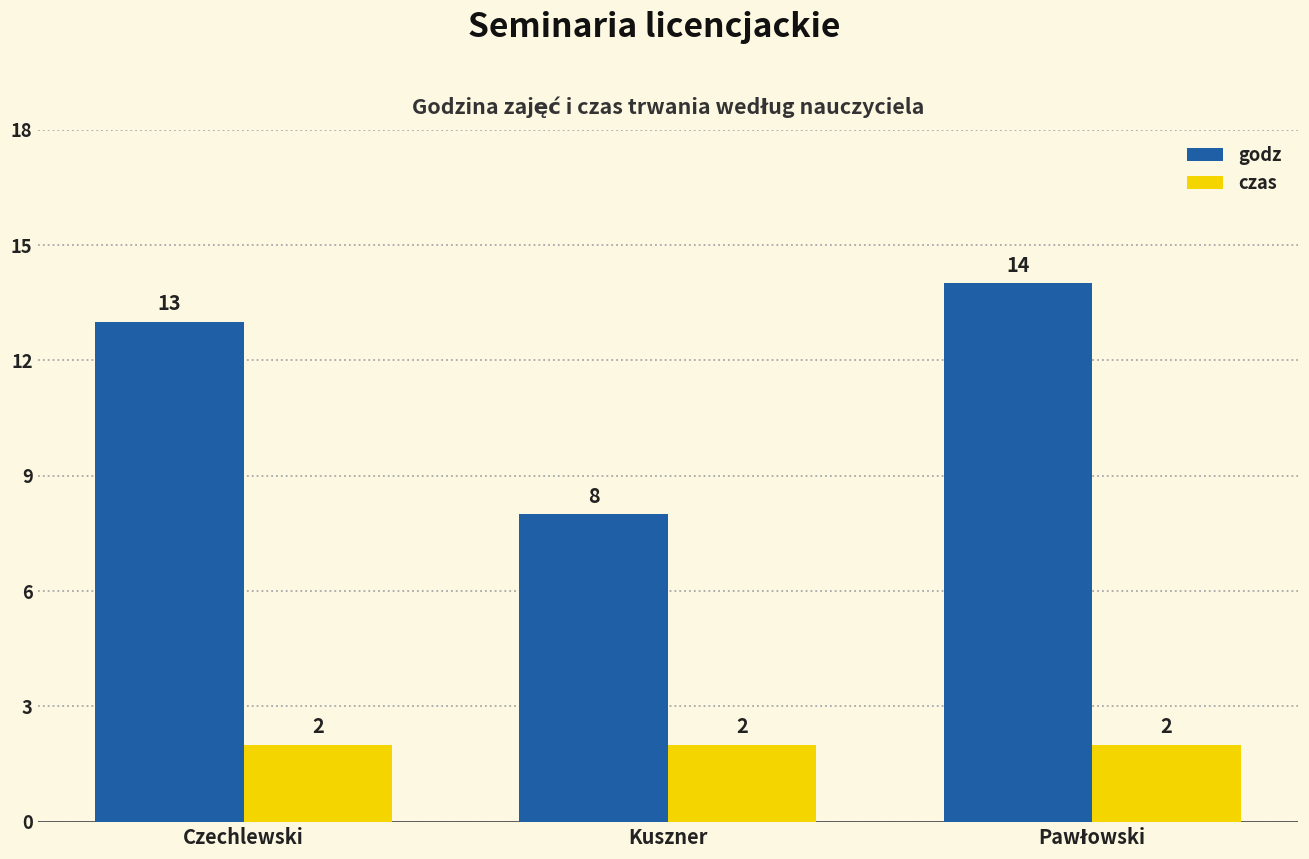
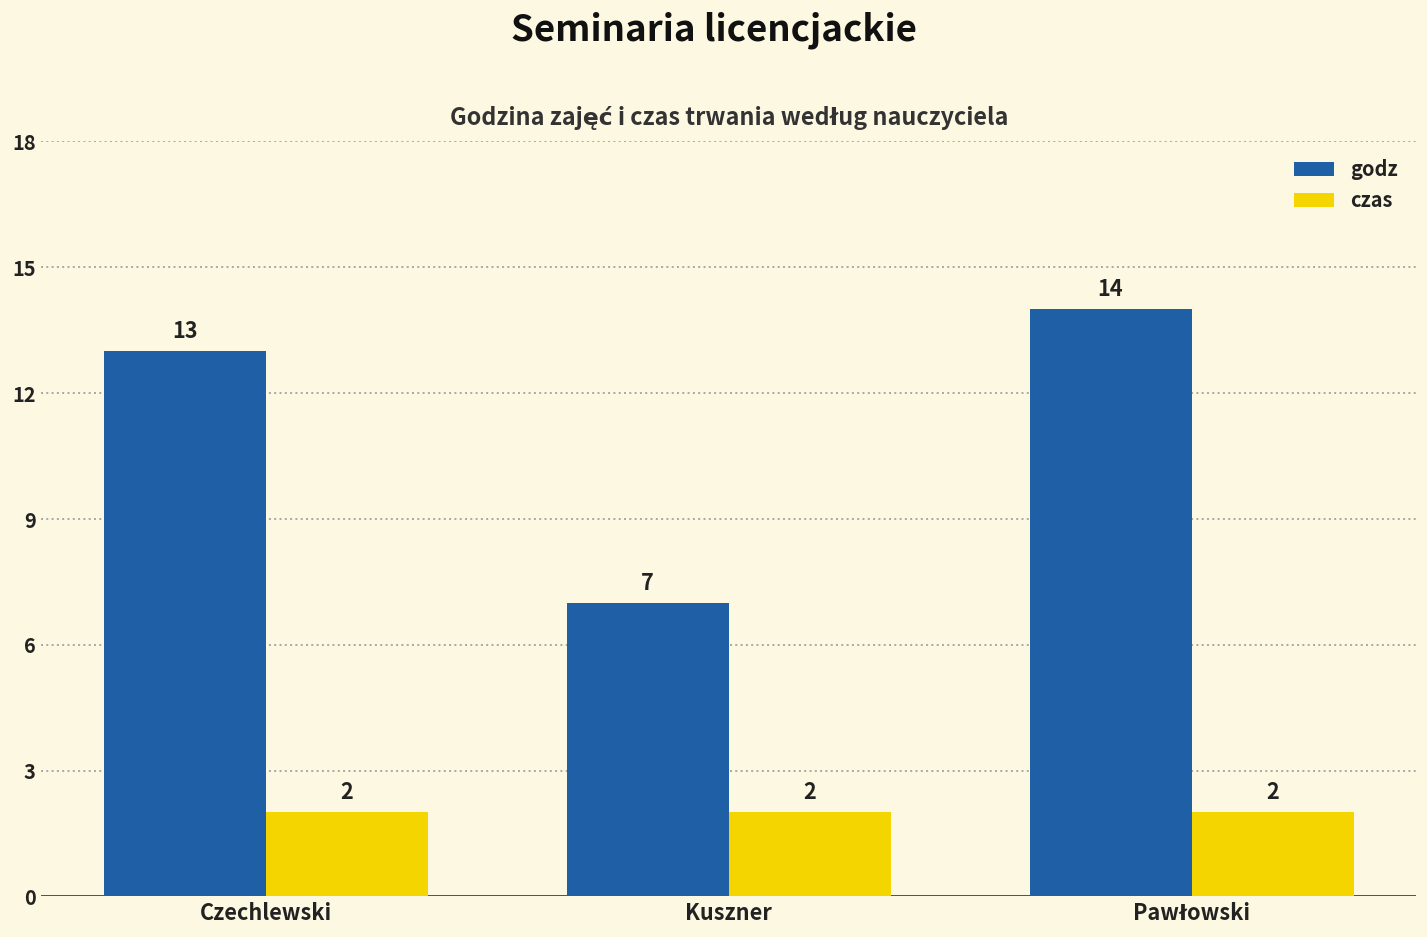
godz, Kuszner: 8 -> 7
